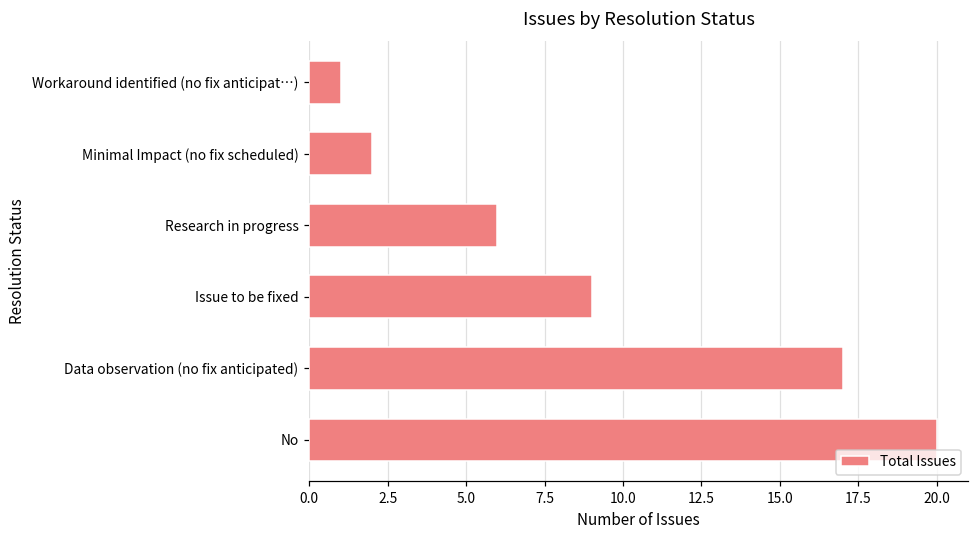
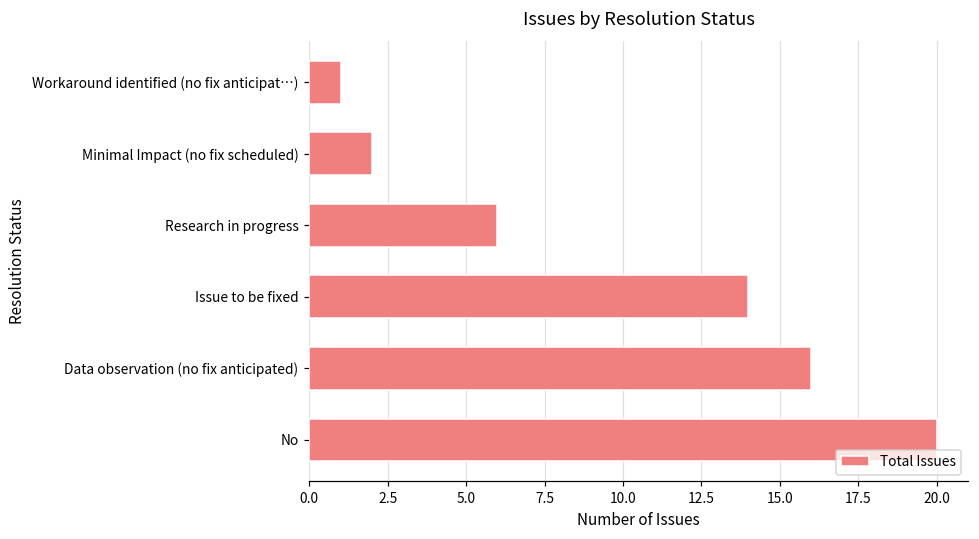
Issue to be fixed: 9 -> 14
Data observation (no fix anticipated): 17 -> 16
